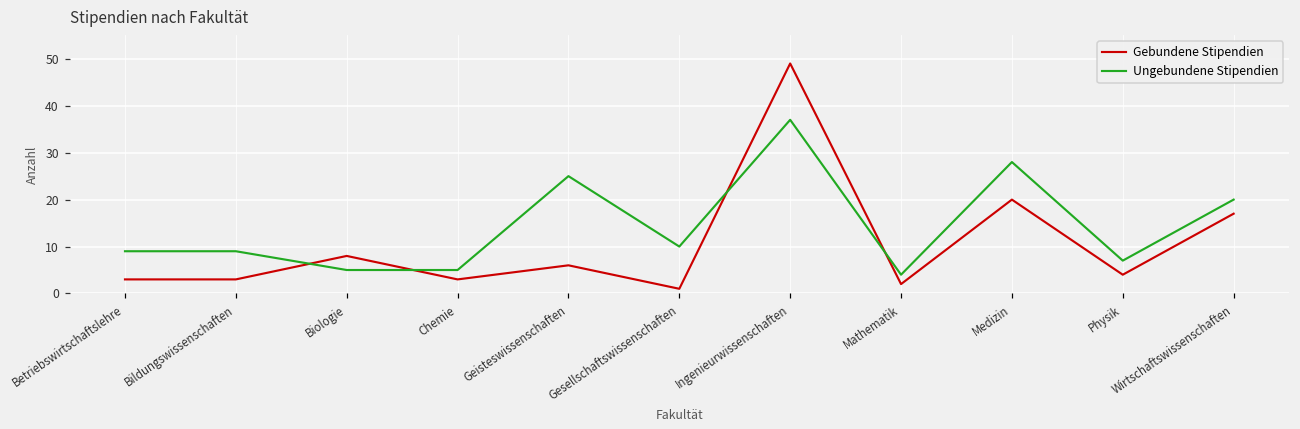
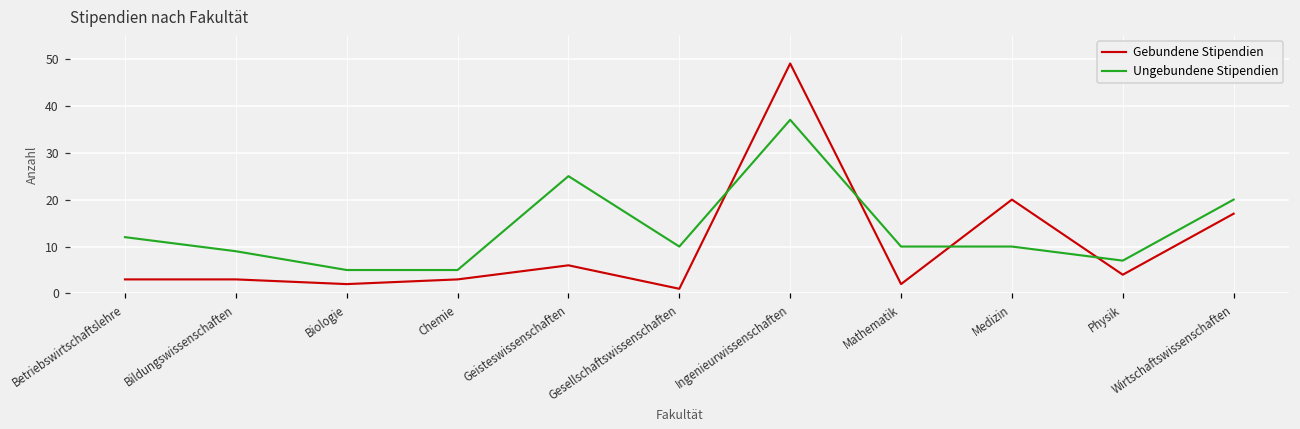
Ungebundene Stipendien, Betriebswirtschaftslehre: 9 -> 12
Gebundene Stipendien, Biologie: 8 -> 2
Ungebundene Stipendien, Mathematik: 4 -> 10
Ungebundene Stipendien, Medizin: 28 -> 10
